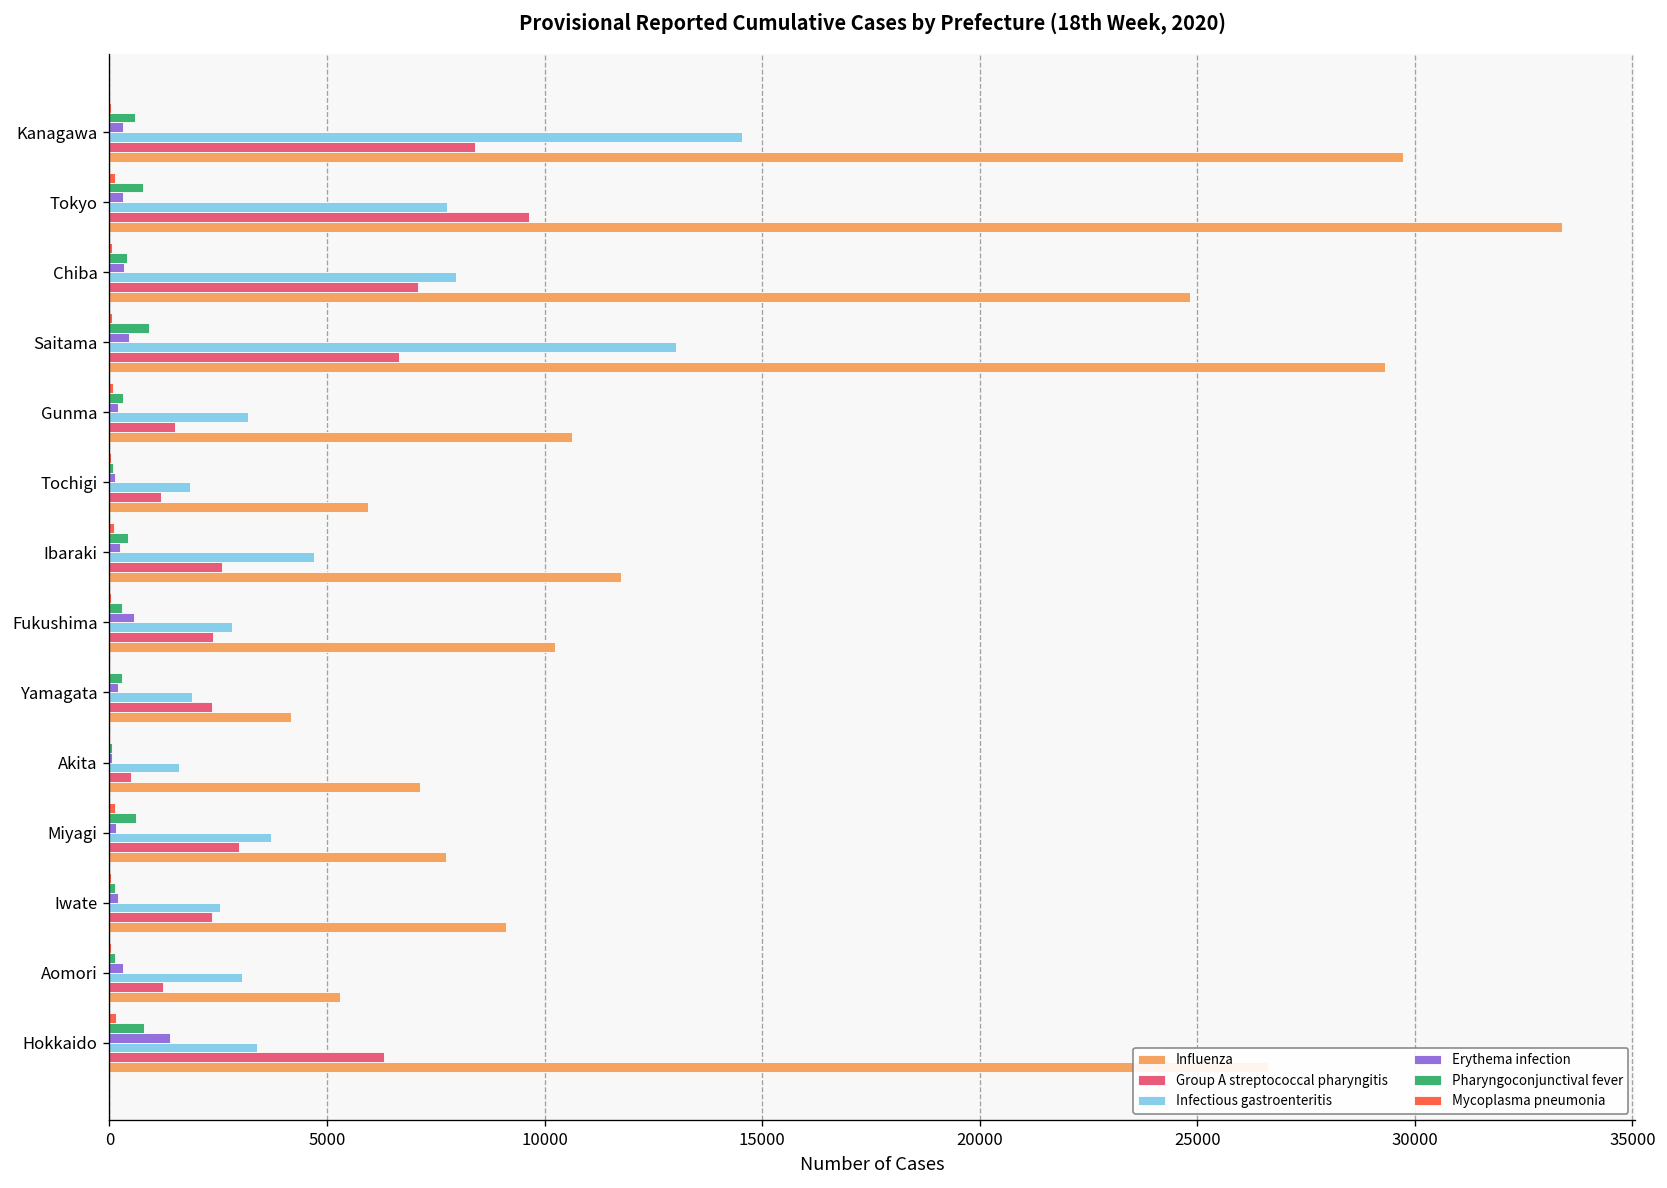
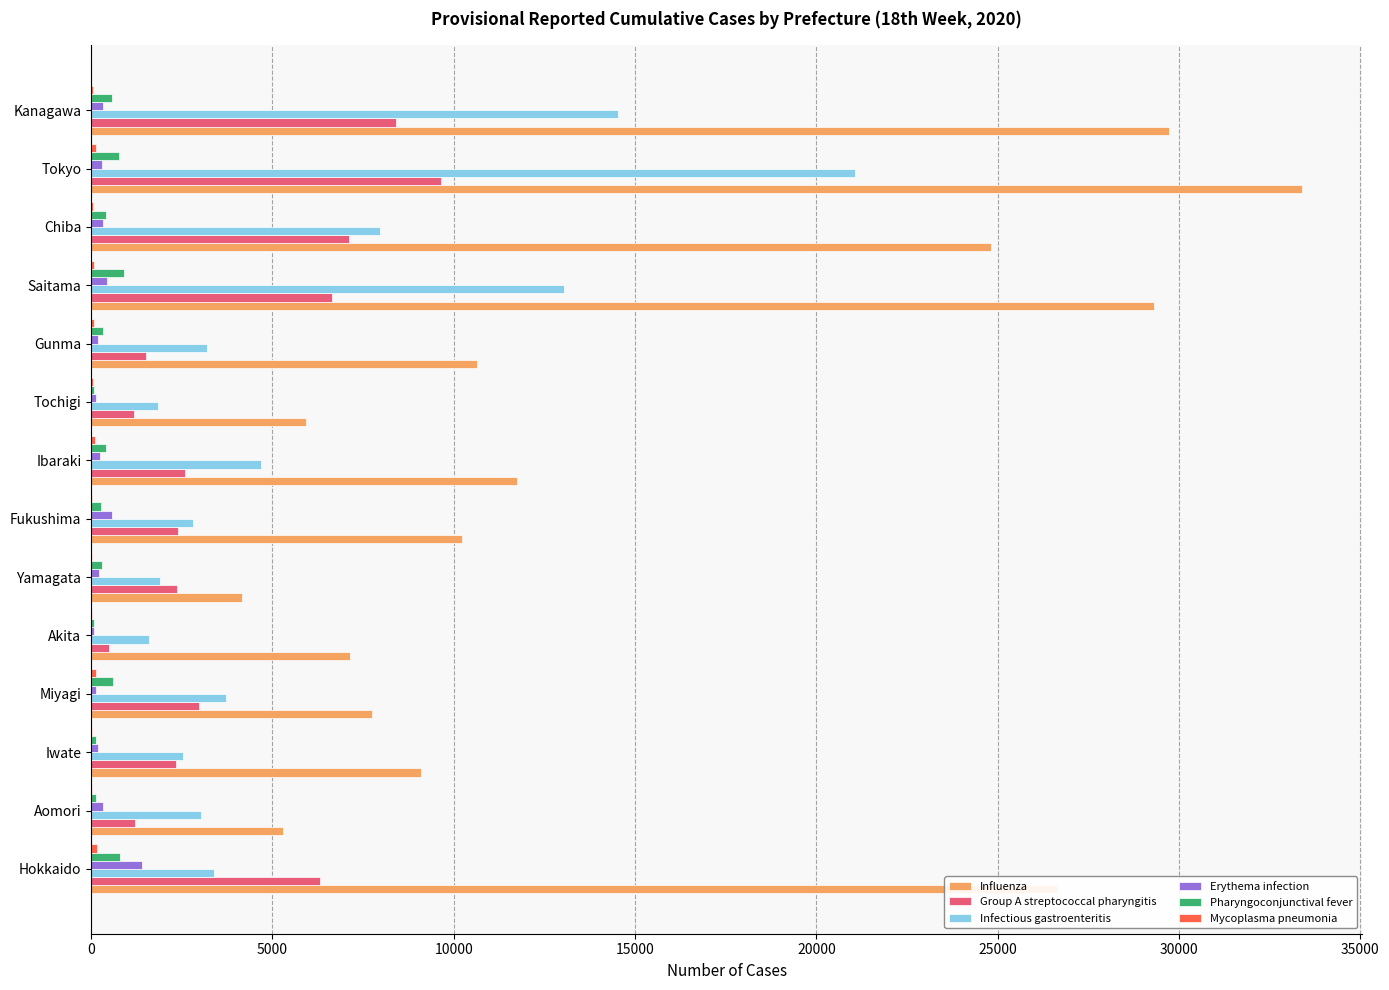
Infectious gastroenteritis, Tokyo: 7800 -> 21100
